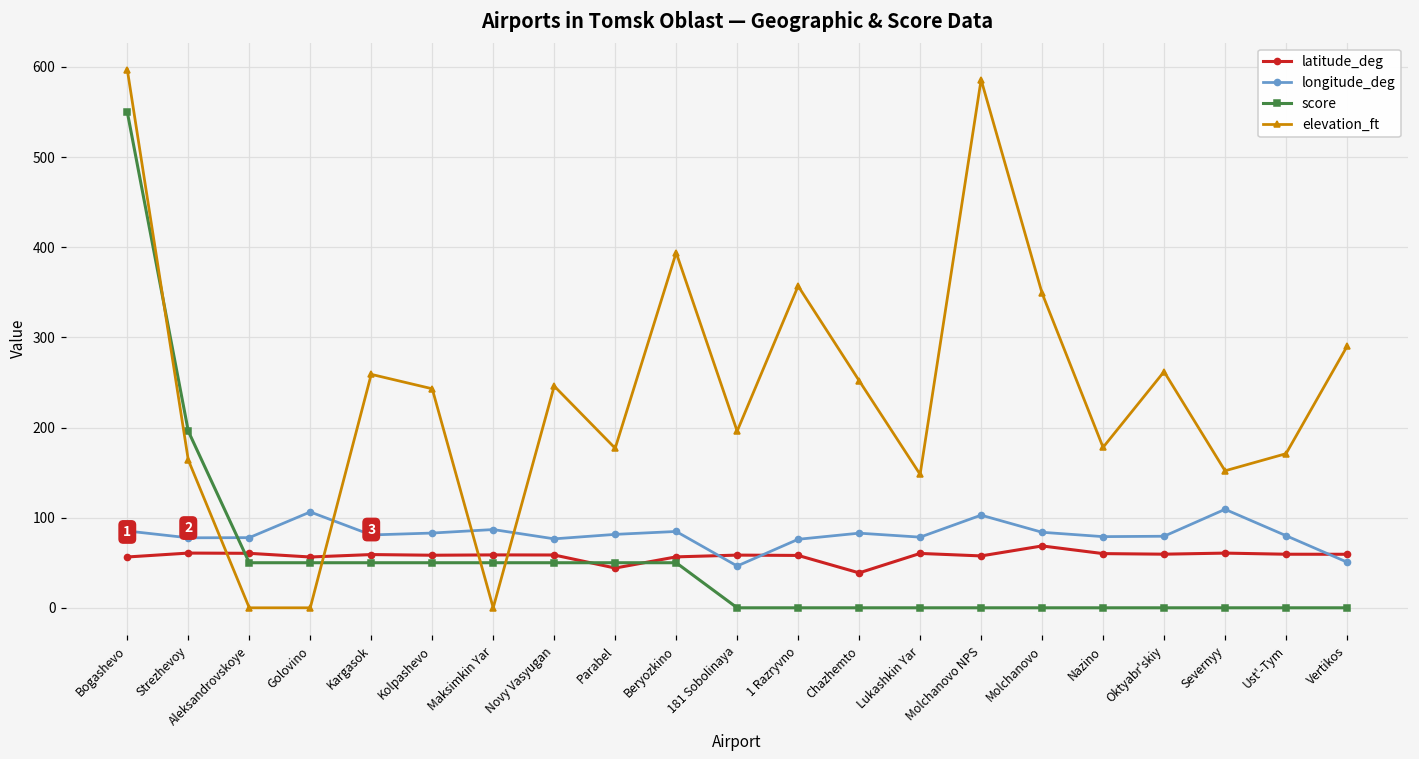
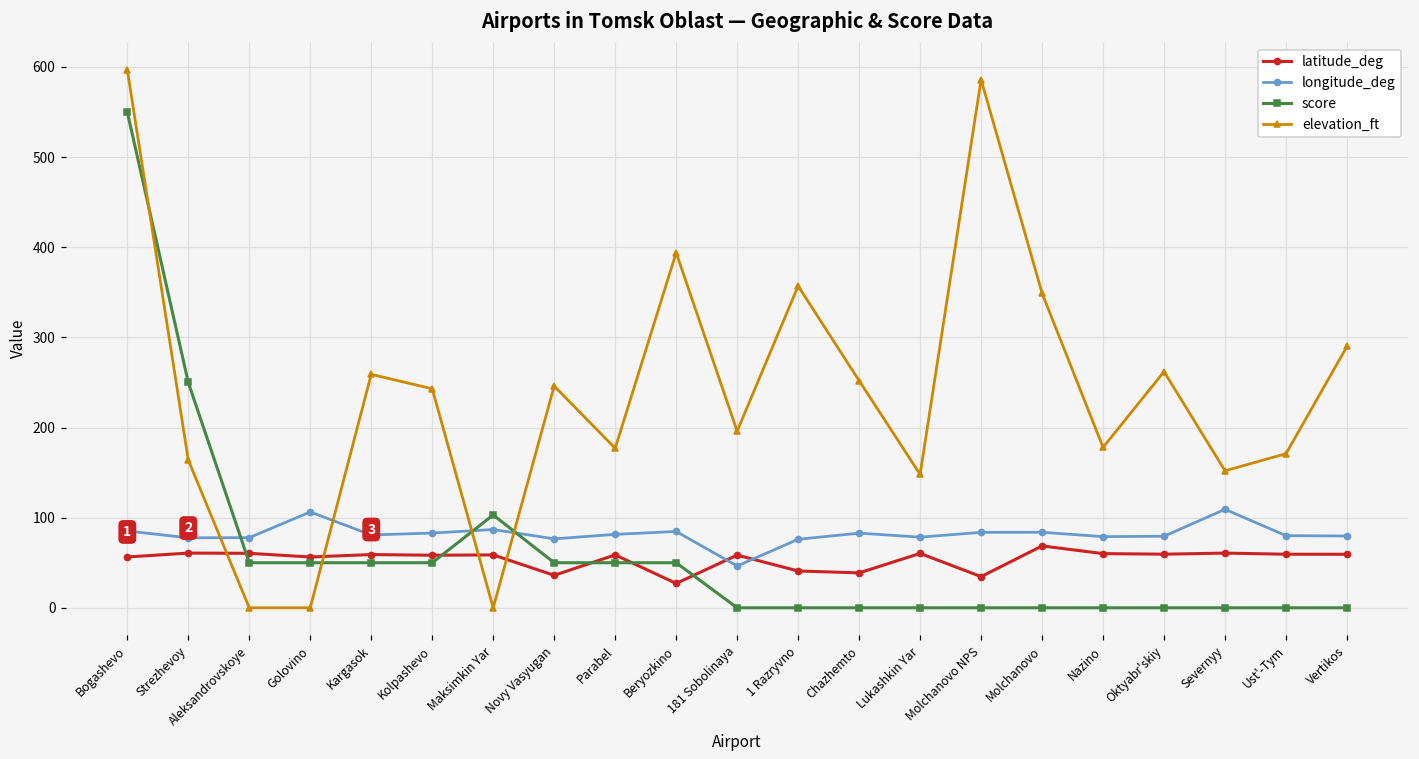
score, Strezhevoy: 200 -> 250
score, Maksimkin Yar: 50 -> 100
latitude_deg, Novy Vasyugan: 60 -> 40
latitude_deg, Parabel: 40 -> 60
latitude_deg, Beryozkino: 60 -> 30
latitude_deg, 1 Razryvno: 60 -> 40
latitude_deg, Molchanovo NPS: 60 -> 30
longitude_deg, Molchanovo NPS: 100 -> 80
longitude_deg, Vertikos: 50 -> 80
